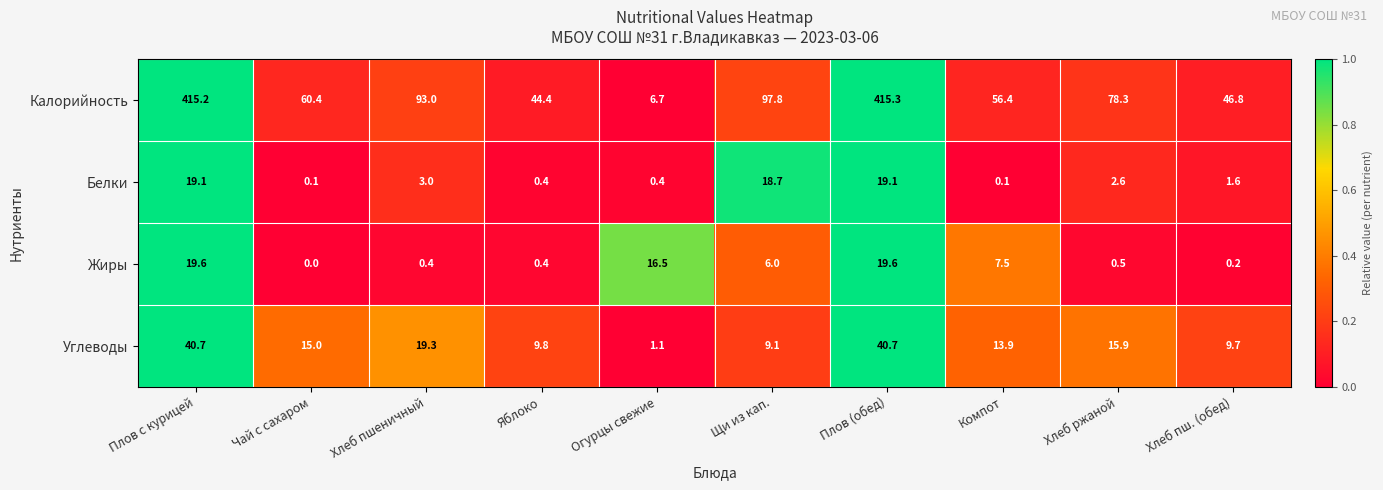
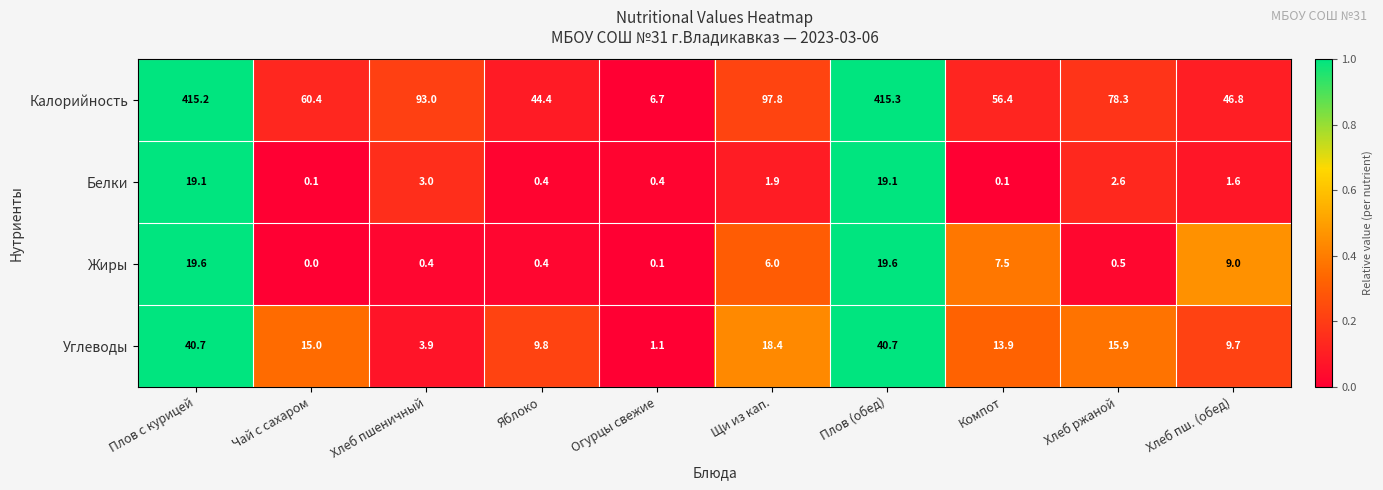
Белки, Щи из кап.: 18.7 -> 1.9
Жиры, Огурцы свежие: 16.5 -> 0.1
Жиры, Хлеб пш. (обед): 0.2 -> 9.0
Углеводы, Хлеб пшеничный: 19.3 -> 3.9
Углеводы, Щи из кап.: 9.1 -> 18.4
